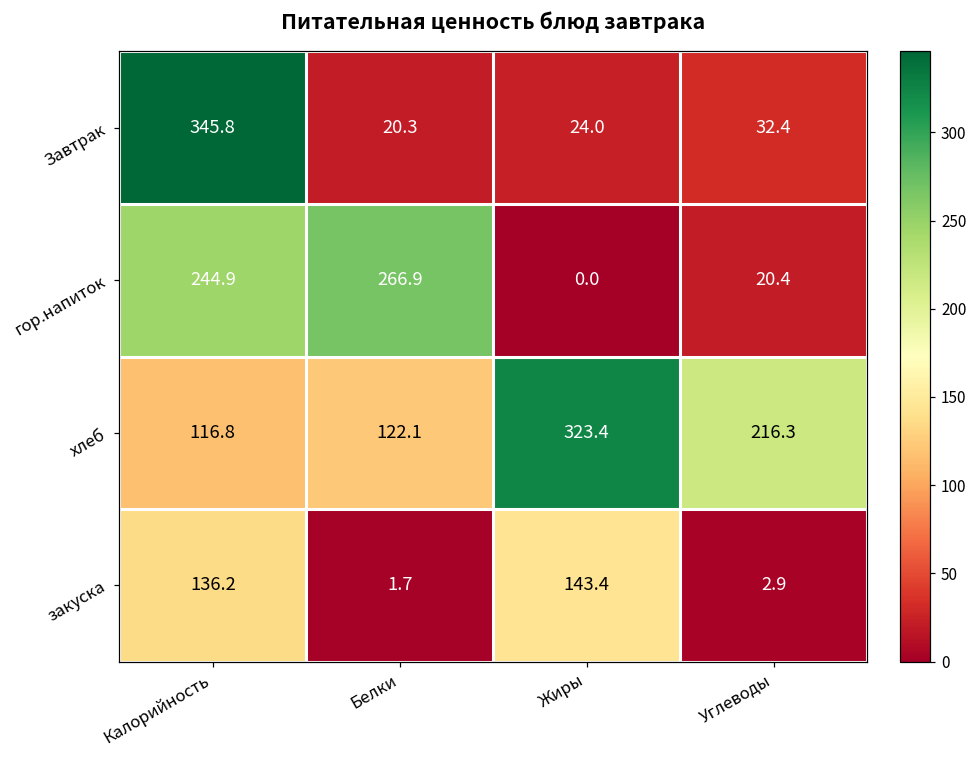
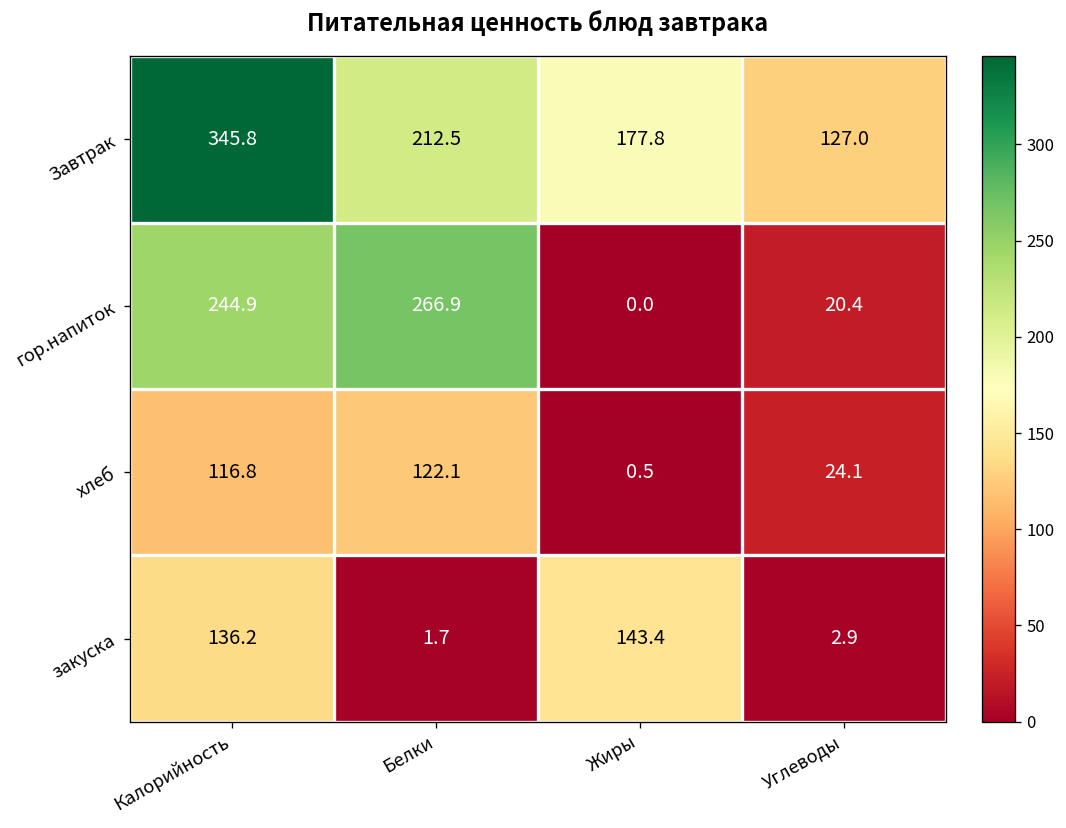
Завтрак, Белки: 20.3 -> 212.5
Завтрак, Жиры: 24.0 -> 177.8
Завтрак, Углеводы: 32.4 -> 127.0
хлеб, Жиры: 323.4 -> 0.5
хлеб, Углеводы: 216.3 -> 24.1
